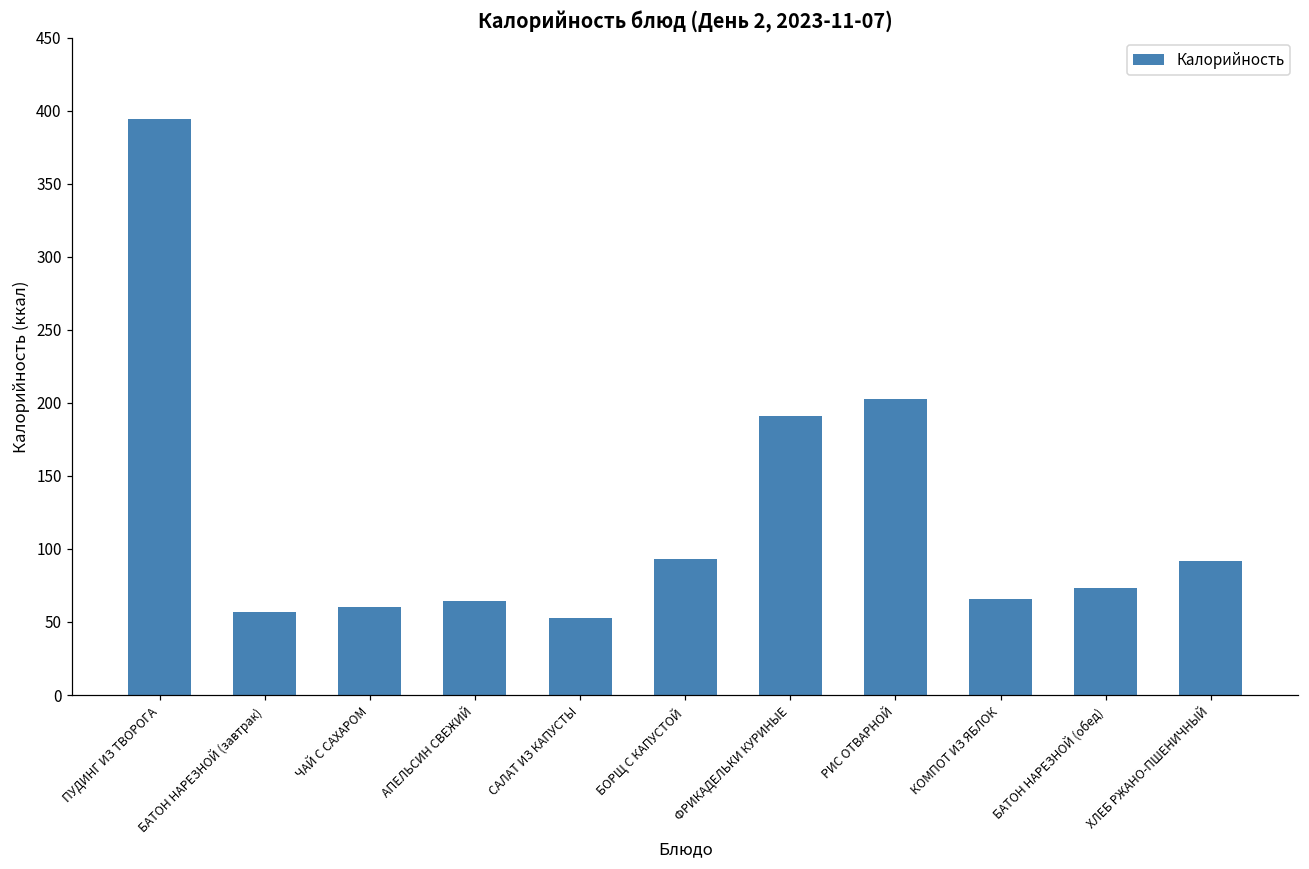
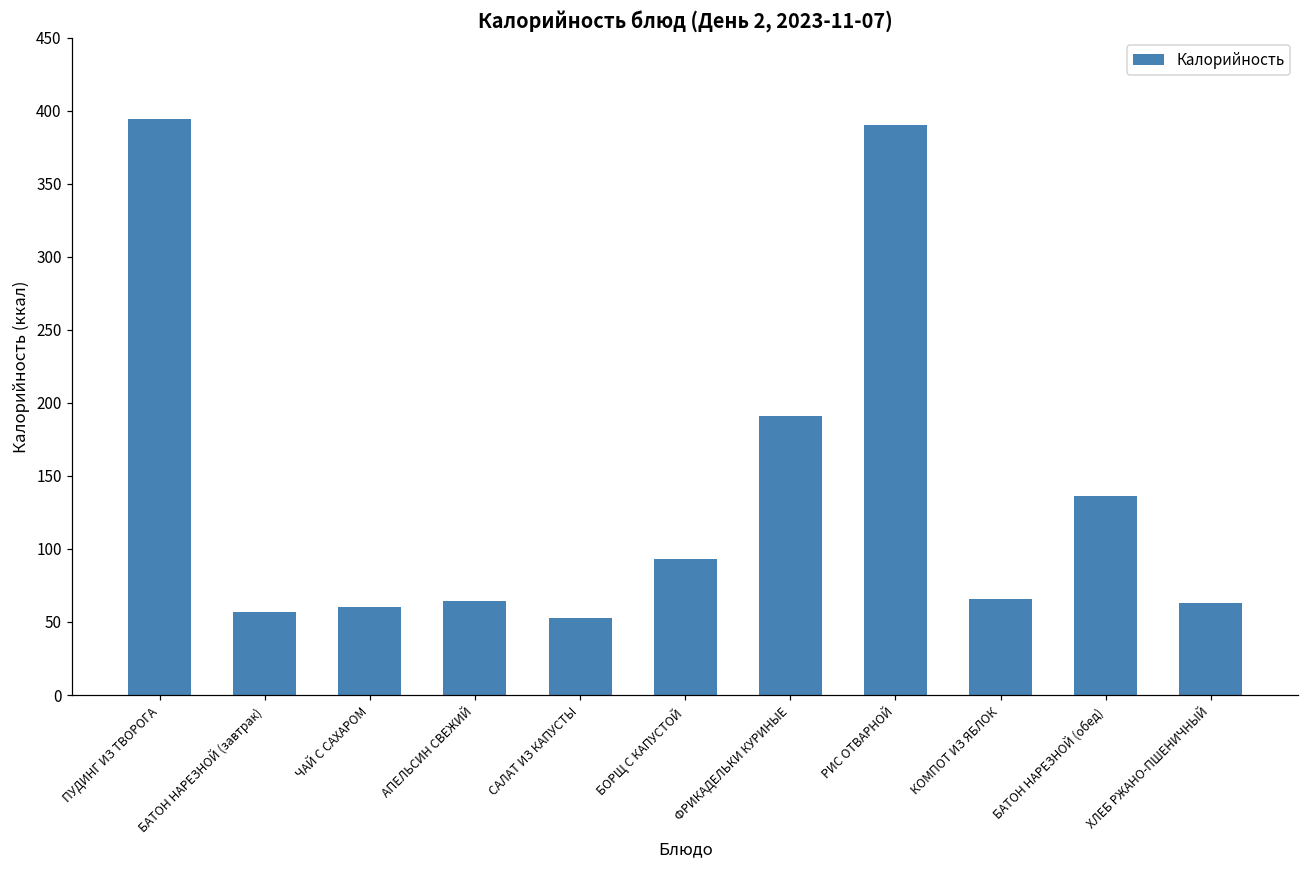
РИС ОТВАРНОЙ: 203 -> 390
БАТОН НАРЕЗНОЙ (обед): 73 -> 136
ХЛЕБ РЖАНО-ПШЕНИЧНЫЙ: 92 -> 63
